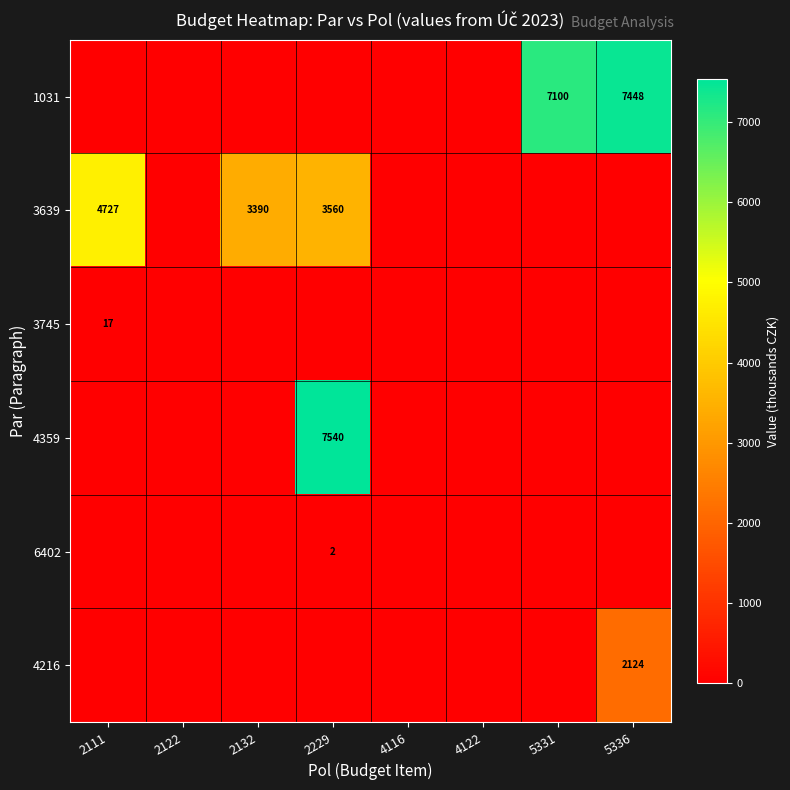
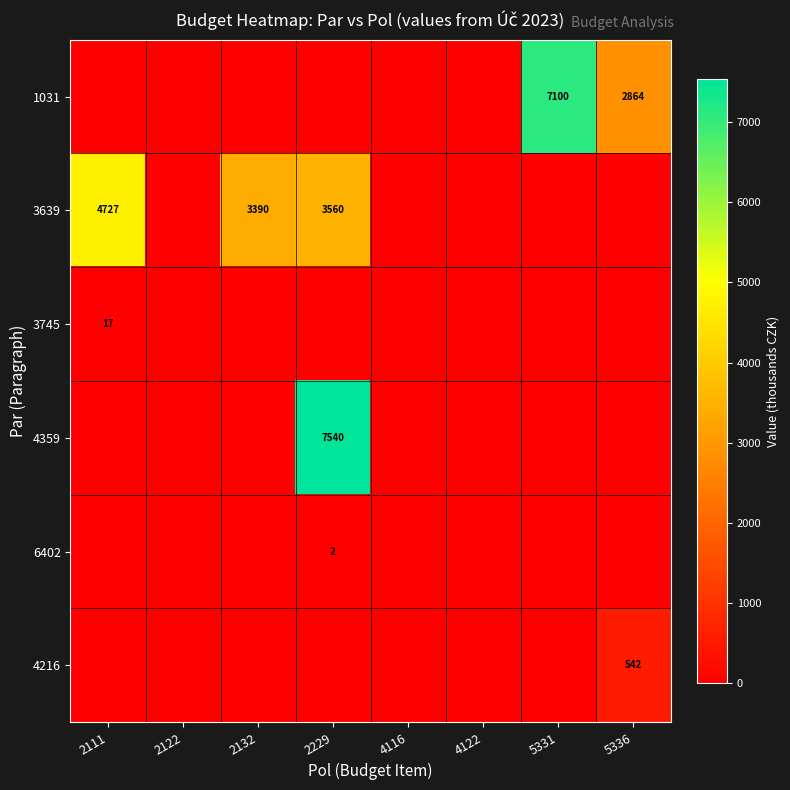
1031, 5336: 7448 -> 2864
4216, 5336: 2124 -> 542
